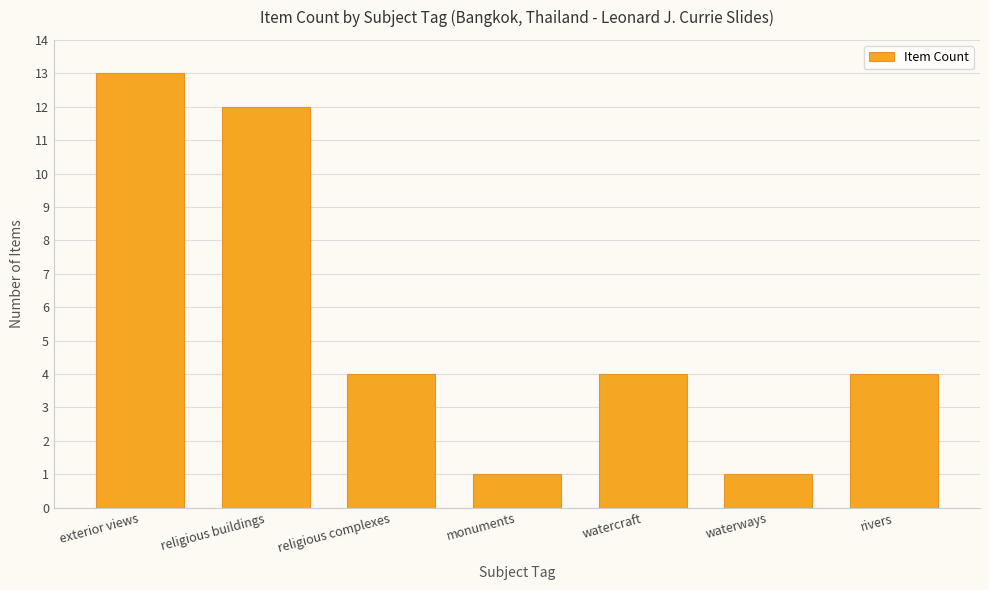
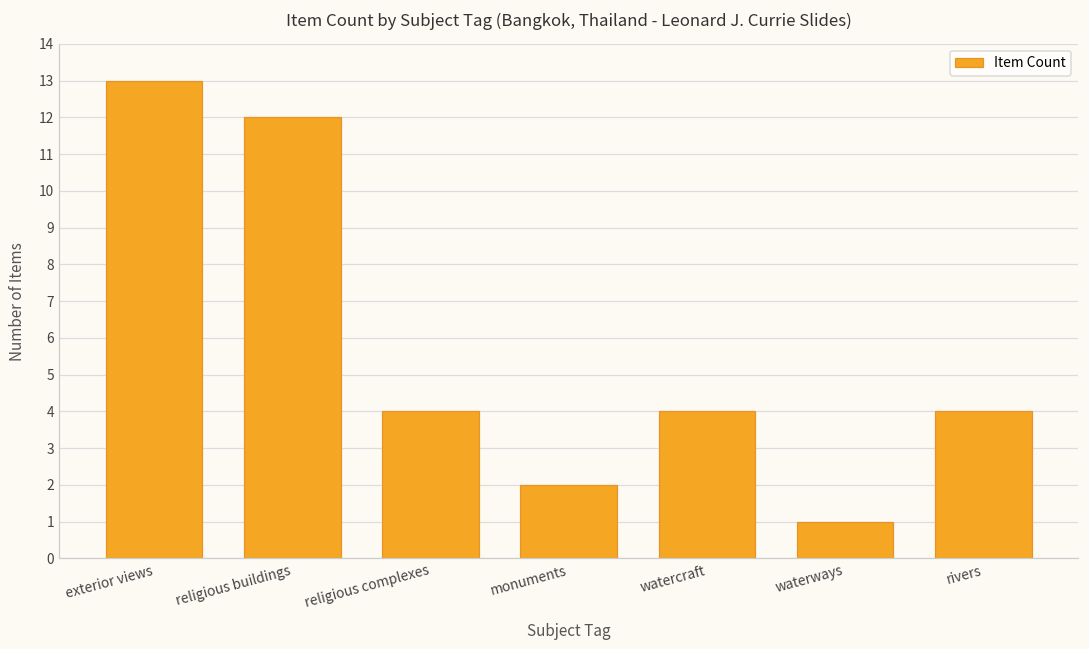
monuments: 1 -> 2
